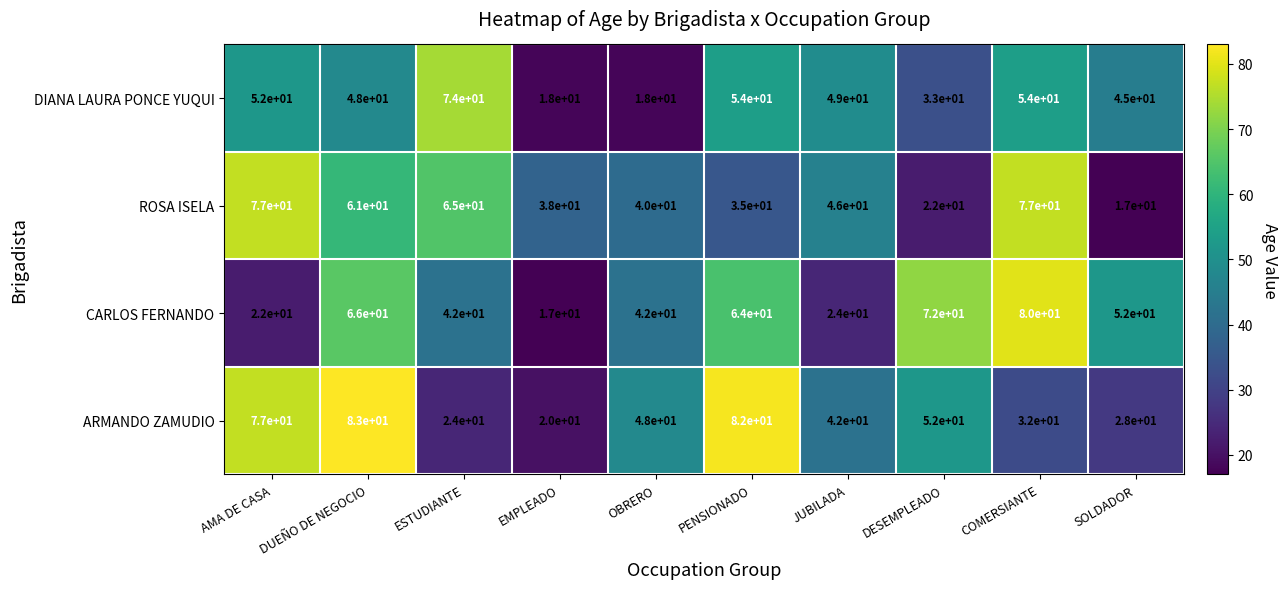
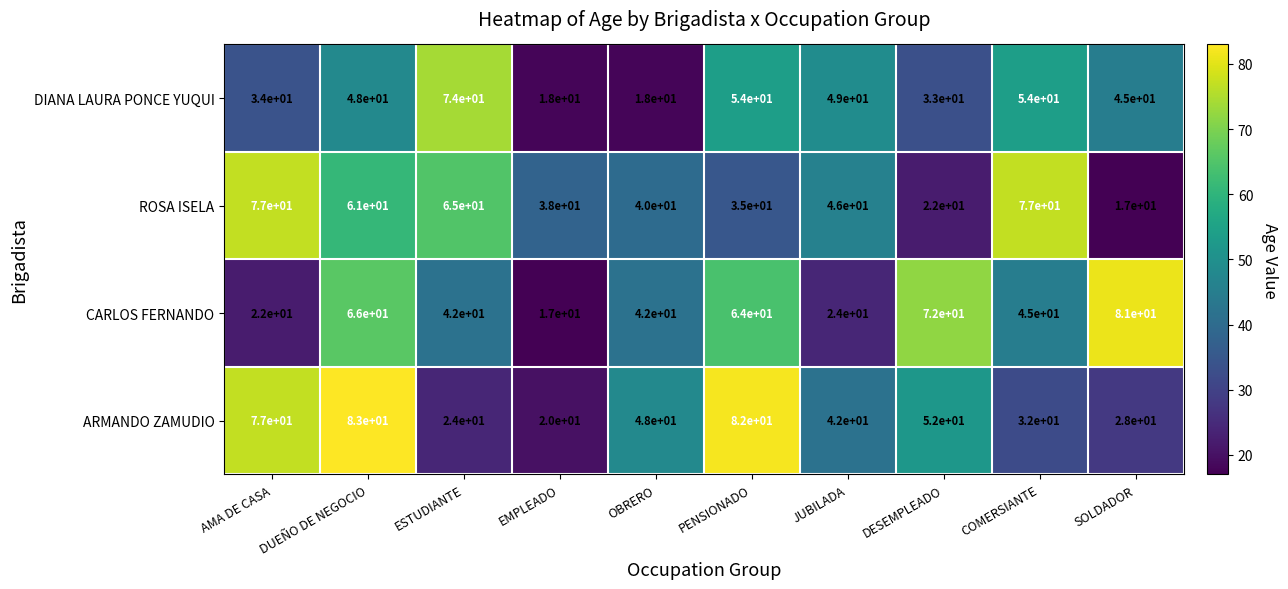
DIANA LAURA PONCE YUQUI, AMA DE CASA: 5.2e+01 -> 3.4e+01
CARLOS FERNANDO, COMERSIANTE: 8.0e+01 -> 4.5e+01
CARLOS FERNANDO, SOLDADOR: 5.2e+01 -> 8.1e+01
